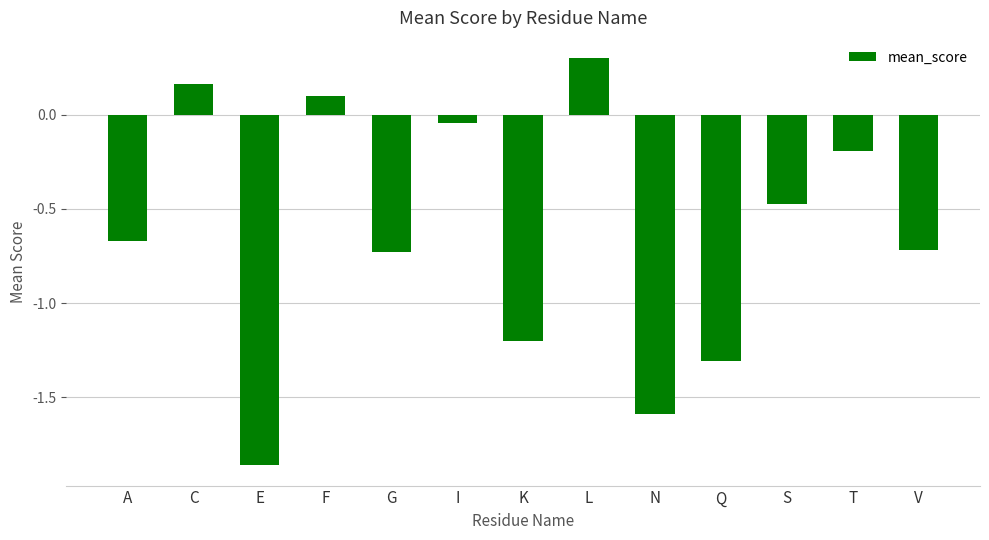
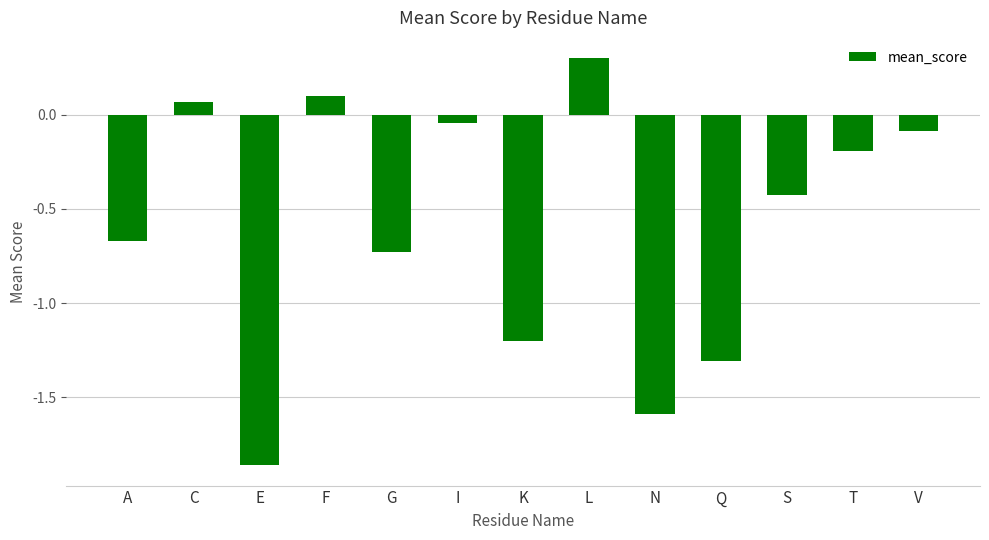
C: 0.16 -> 0.07
S: -0.48 -> -0.42
V: -0.72 -> -0.09
